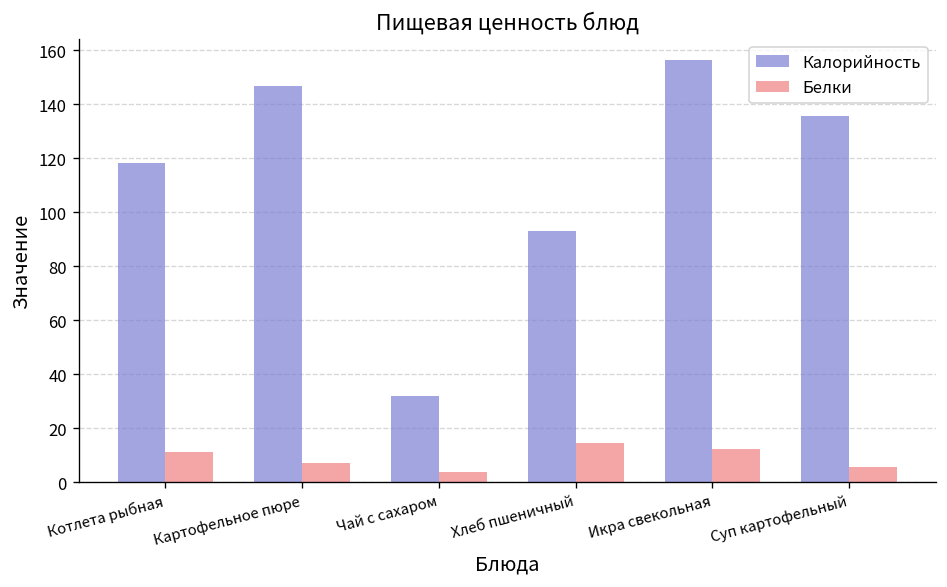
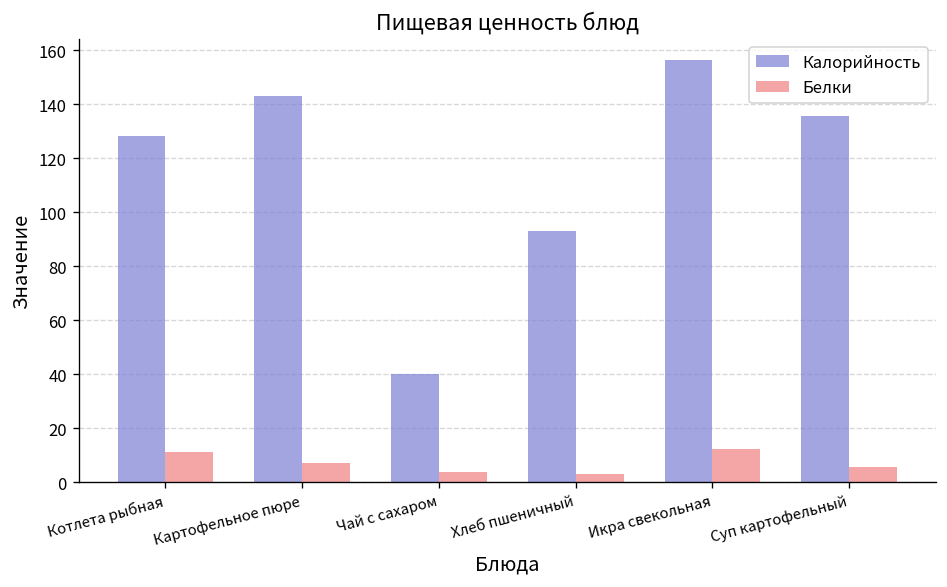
Калорийность, Котлета рыбная: 118 -> 128
Калорийность, Картофельное пюре: 147 -> 143
Калорийность, Чай с сахаром: 32 -> 40
Белки, Хлеб пшеничный: 14 -> 3
